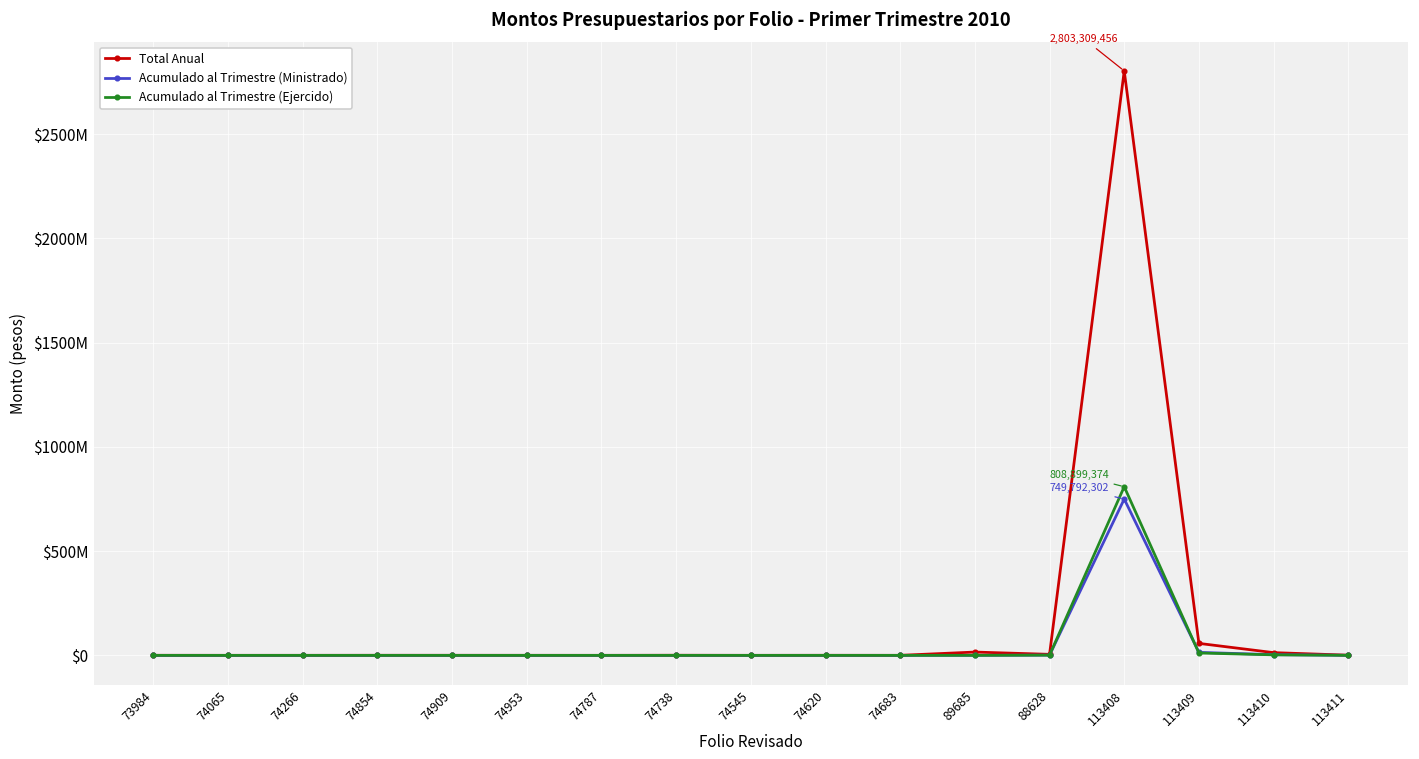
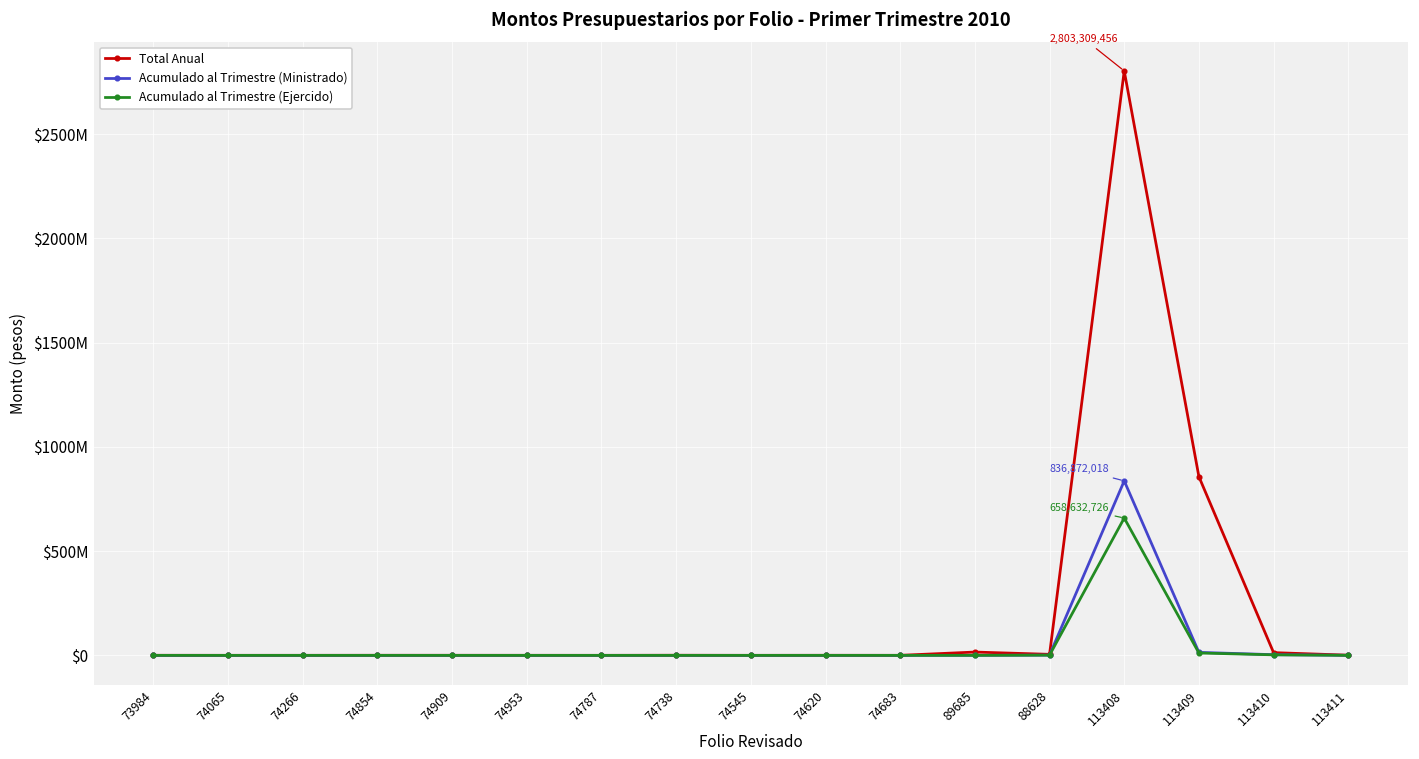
Acumulado al Trimestre (Ministrado), 113408: 749,792,302 -> 836,872,018
Acumulado al Trimestre (Ejercido), 113408: 808,899,374 -> 658,632,726
Total Anual, 113409: $60000000 -> $860000000
